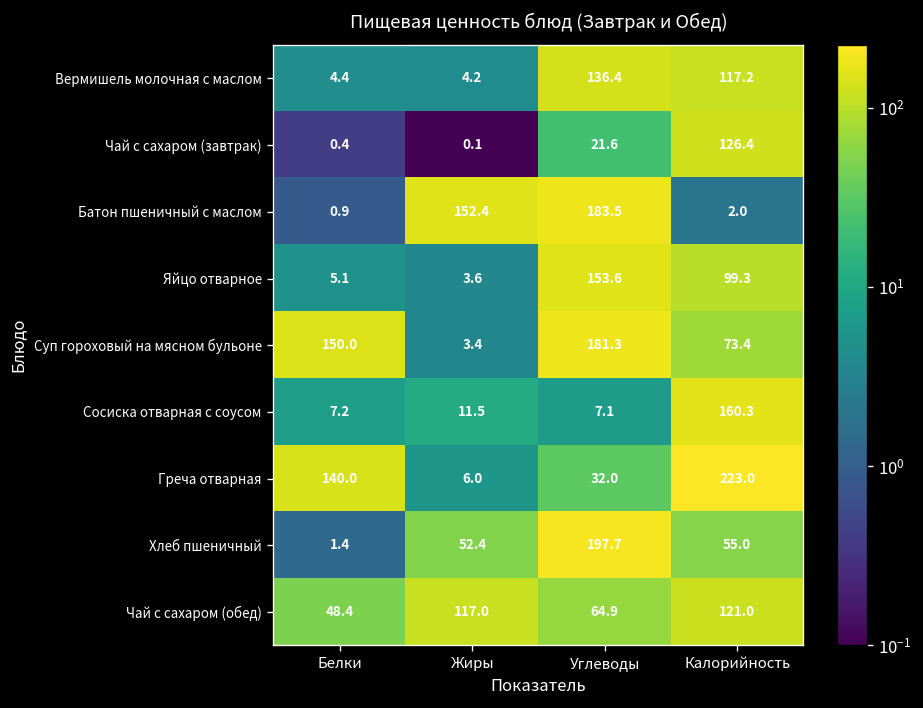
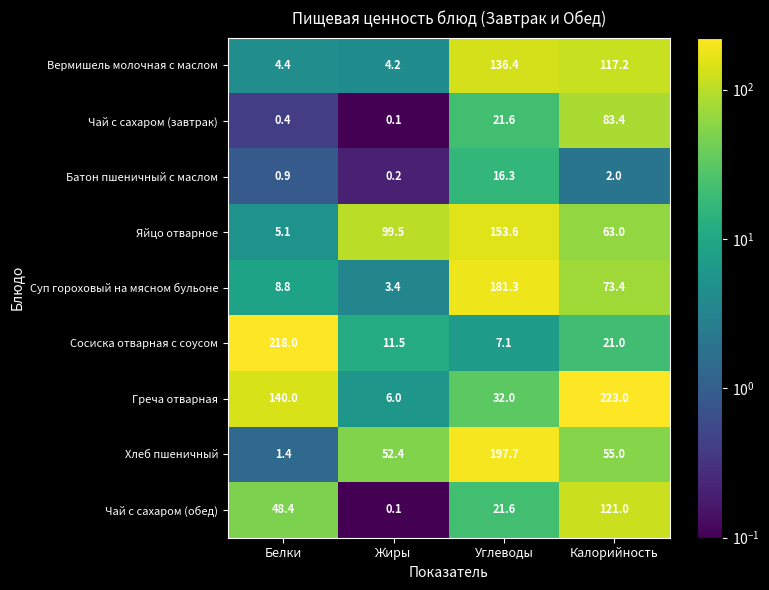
Чай с сахаром (завтрак), Калорийность: 126.4 -> 83.4
Батон пшеничный с маслом, Жиры: 152.4 -> 0.2
Батон пшеничный с маслом, Углеводы: 183.5 -> 16.3
Яйцо отварное, Жиры: 3.6 -> 99.5
Яйцо отварное, Калорийность: 99.3 -> 63.0
Суп гороховый на мясном бульоне, Белки: 150.0 -> 8.8
Сосиска отварная с соусом, Белки: 7.2 -> 218.0
Сосиска отварная с соусом, Калорийность: 160.3 -> 21.0
Чай с сахаром (обед), Жиры: 117.0 -> 0.1
Чай с сахаром (обед), Углеводы: 64.9 -> 21.6
